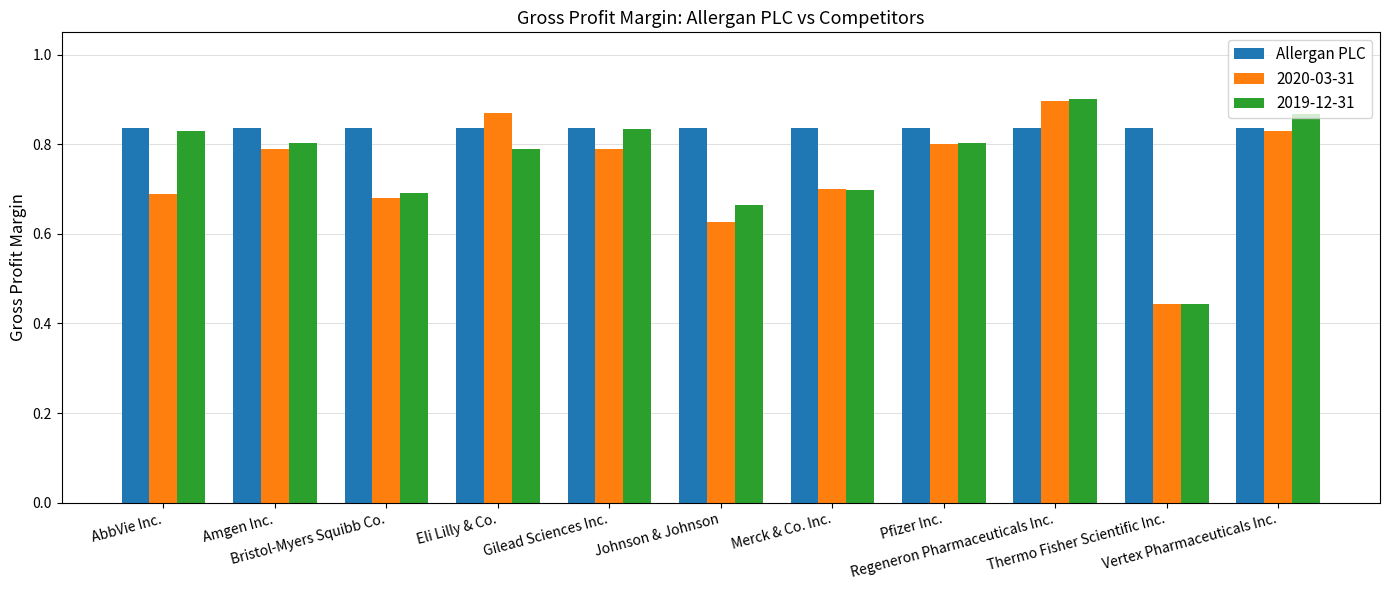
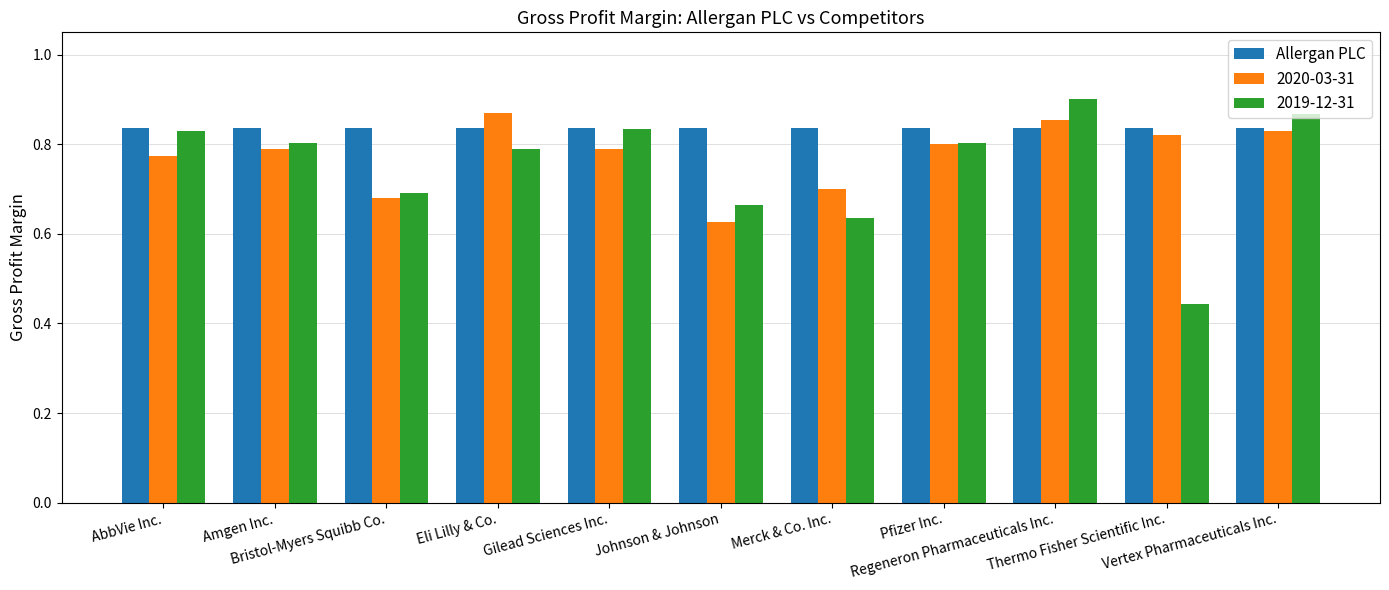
2020-03-31, AbbVie Inc.: 0.69 -> 0.77
2019-12-31, Merck & Co. Inc.: 0.70 -> 0.64
2020-03-31, Regeneron Pharmaceuticals Inc.: 0.90 -> 0.85
2020-03-31, Thermo Fisher Scientific Inc.: 0.44 -> 0.82
